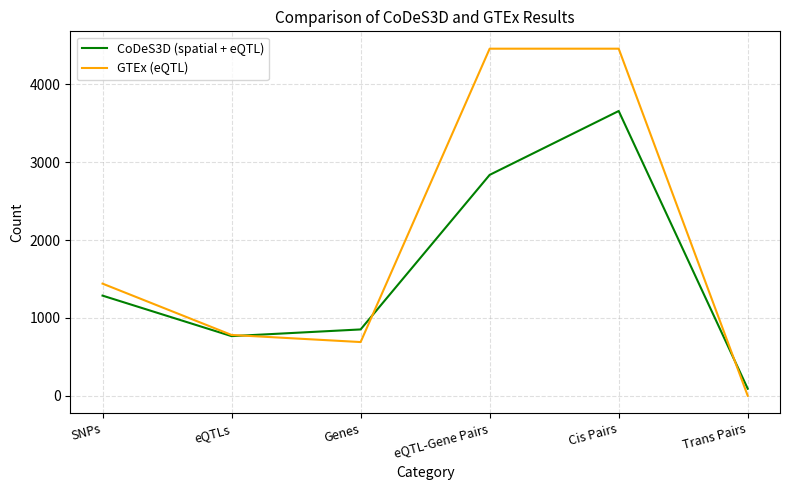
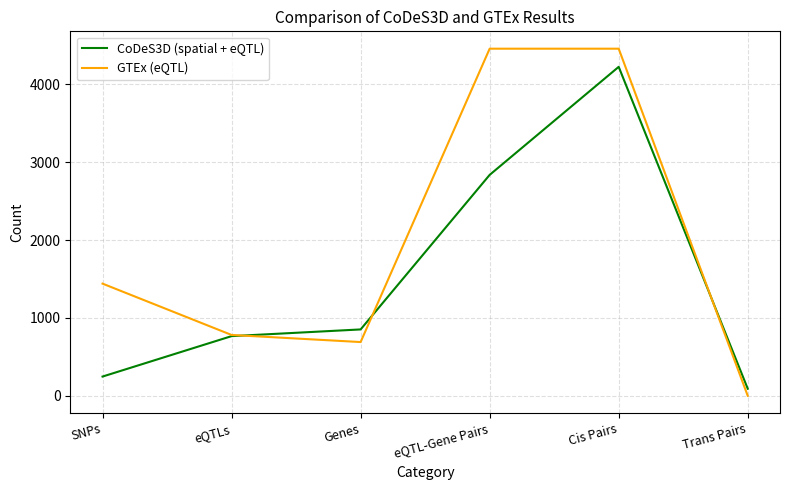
CoDeS3D (spatial + eQTL), SNPs: 1300 -> 200
CoDeS3D (spatial + eQTL), Cis Pairs: 3700 -> 4200
